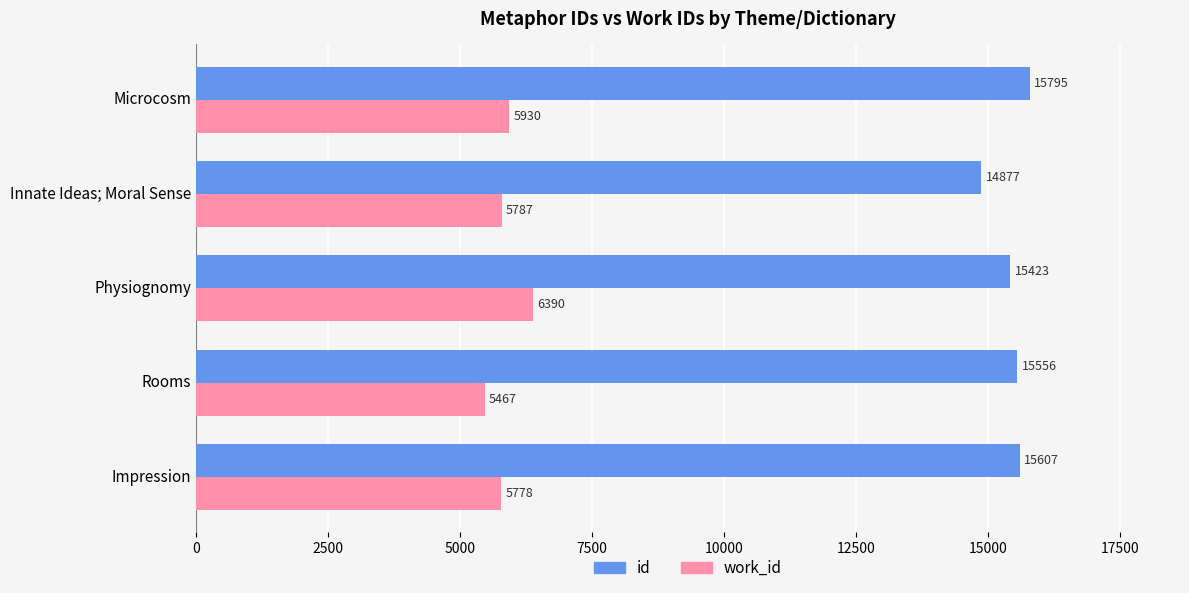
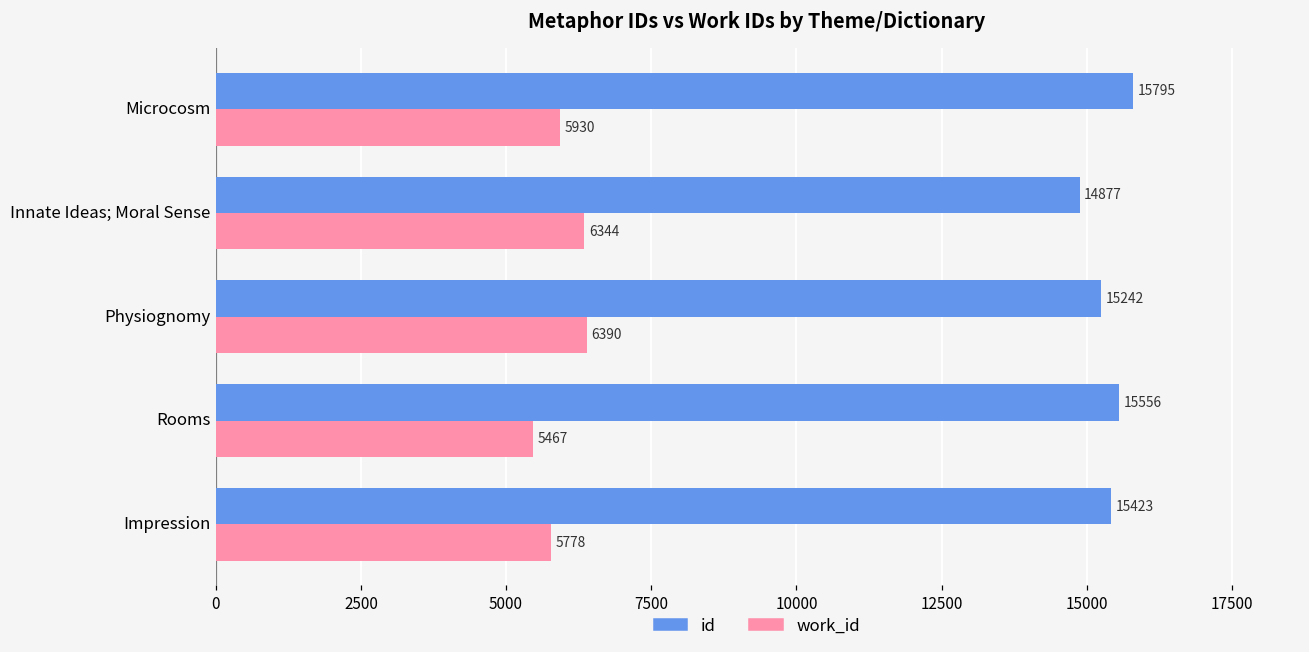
work_id, Innate Ideas; Moral Sense: 5787 -> 6344
id, Physiognomy: 15423 -> 15242
id, Impression: 15607 -> 15423
